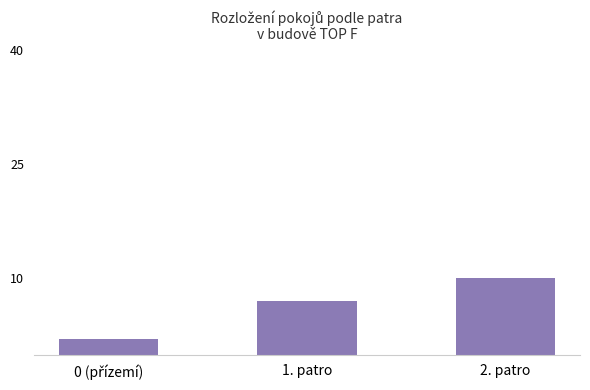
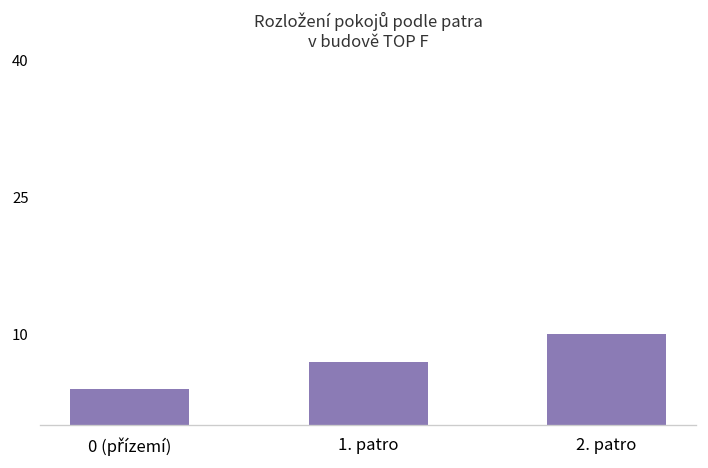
0 (přízemí): 2 -> 4
